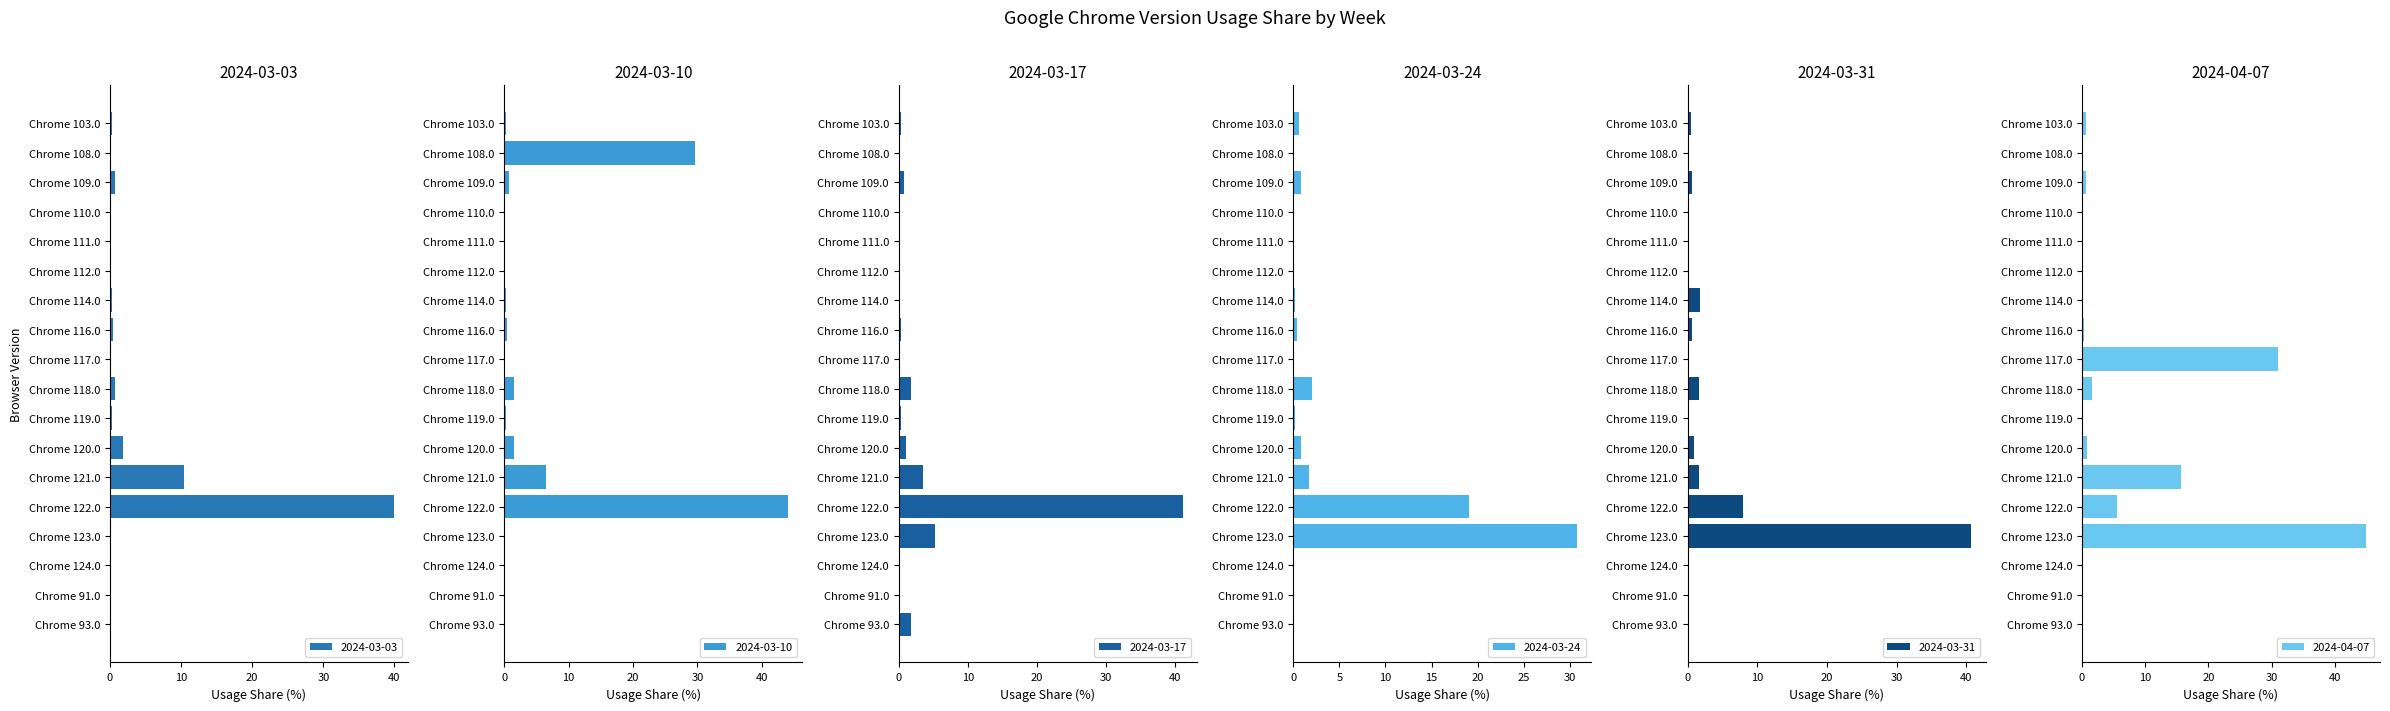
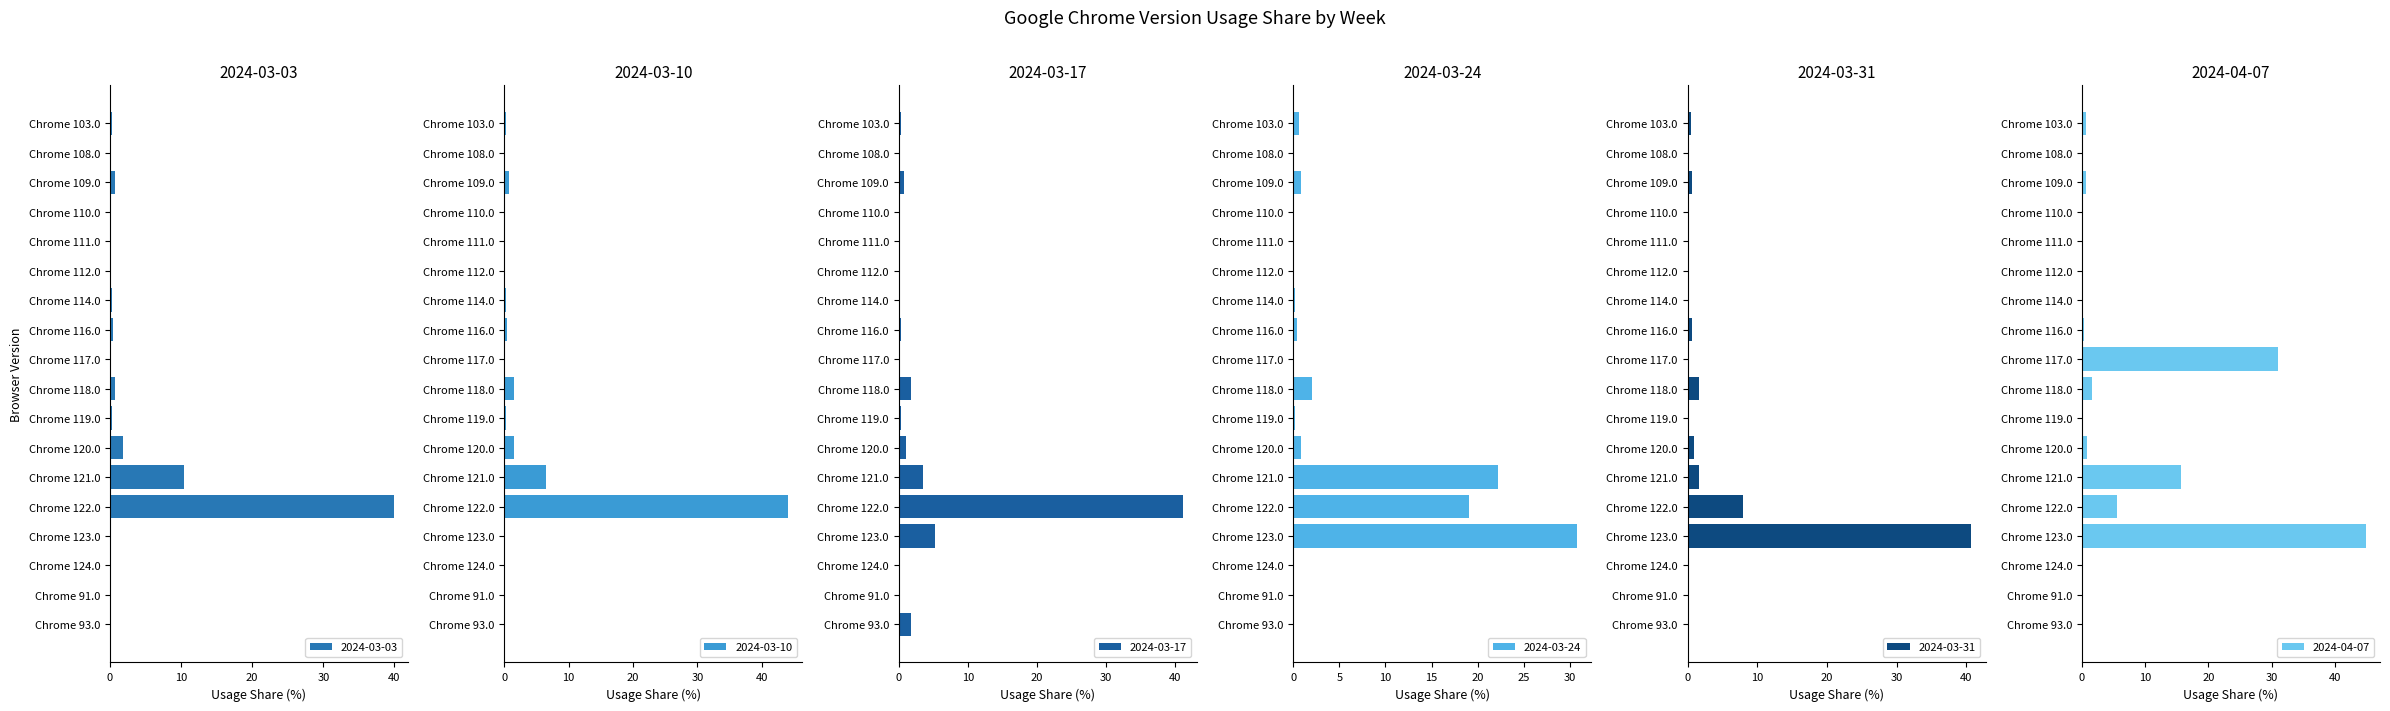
2024-03-10, Chrome 108.0: 30 -> 0
2024-03-24, Chrome 121.0: 2 -> 22
2024-03-31, Chrome 114.0: 2 -> 0
